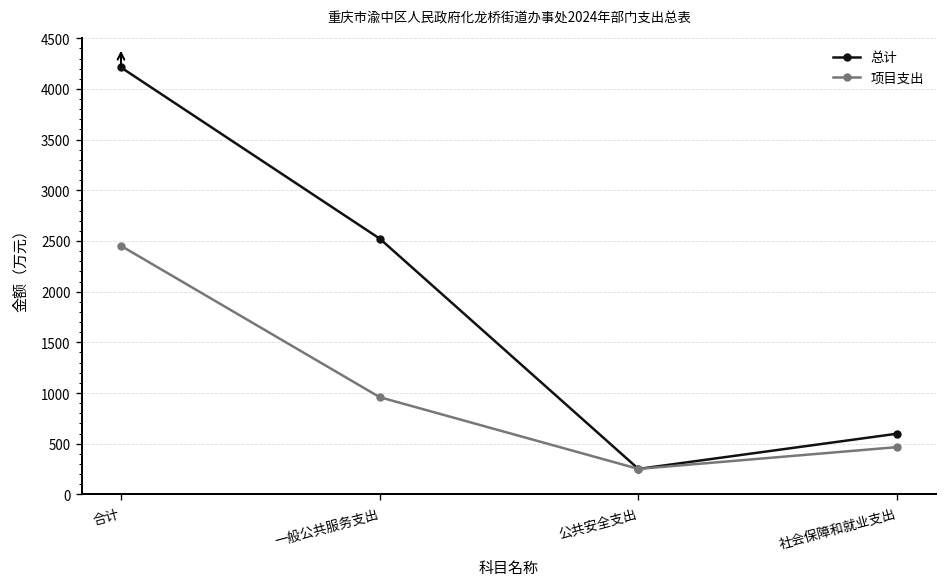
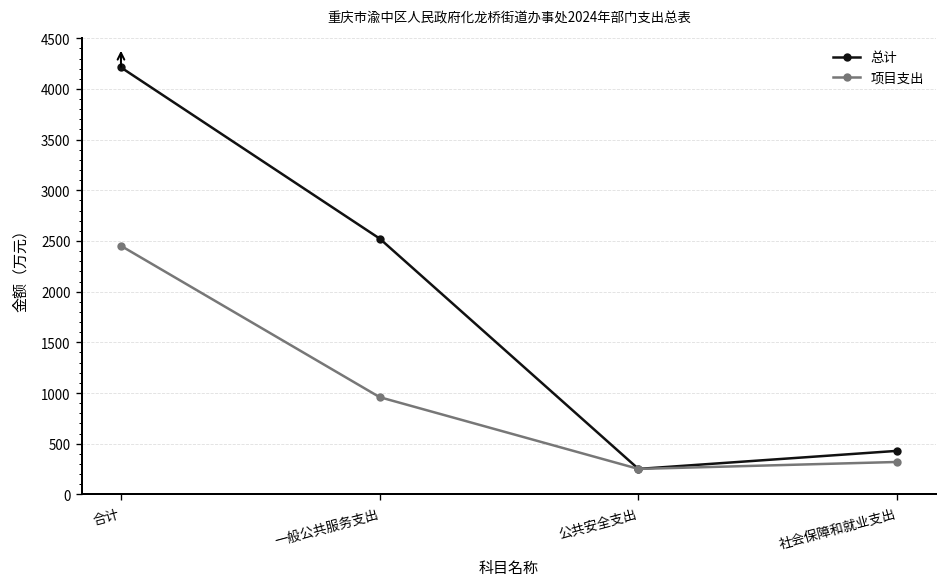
总计, 社会保障和就业支出: 600 -> 400
项目支出, 社会保障和就业支出: 500 -> 300
